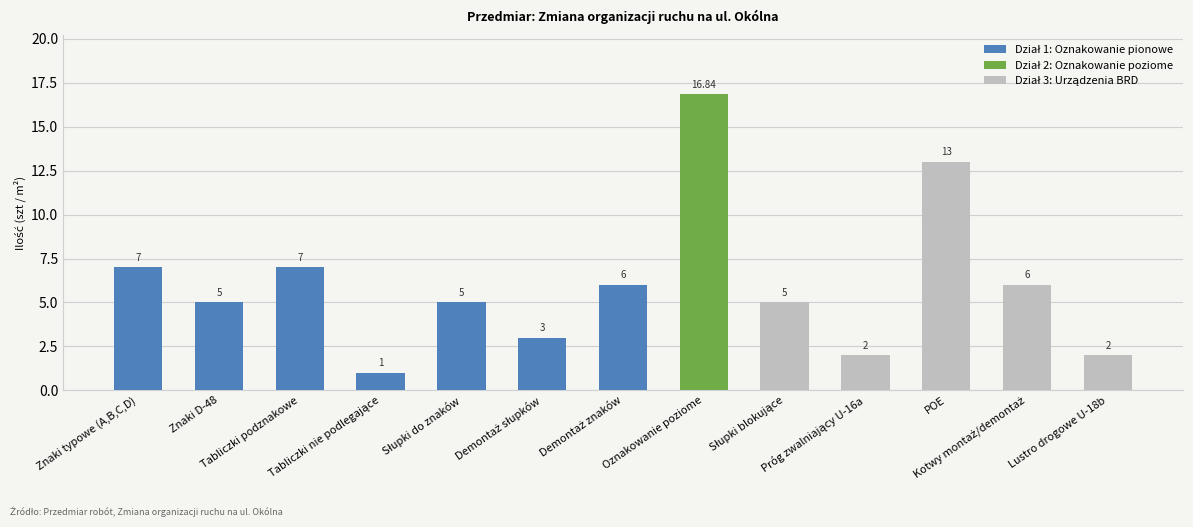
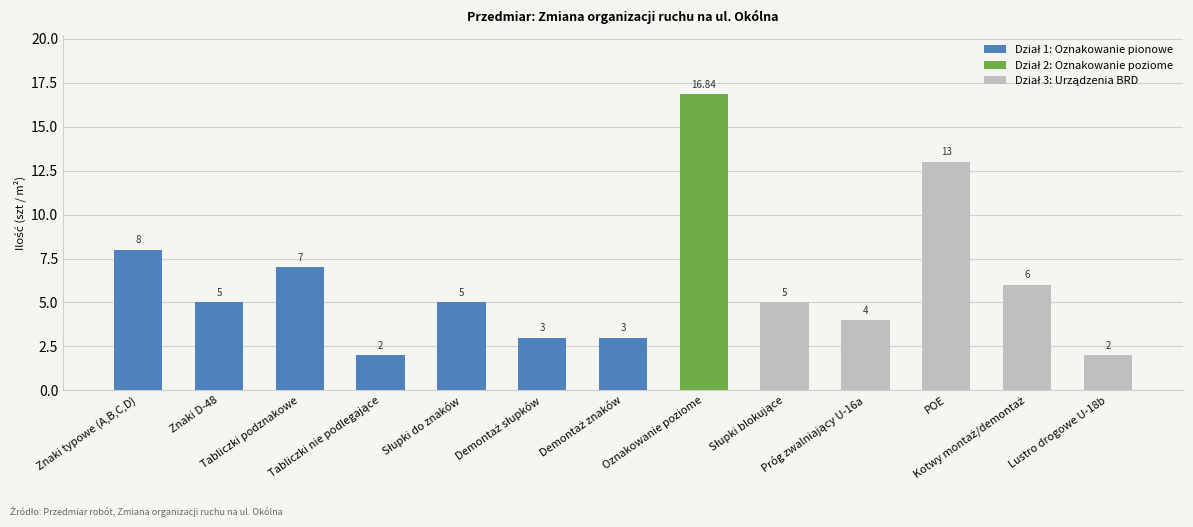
Znaki typowe (A,B,C,D): 7 -> 8
Tabliczki nie podlegające: 1 -> 2
Demontaż znaków: 6 -> 3
Próg zwalniający U-16a: 2 -> 4
